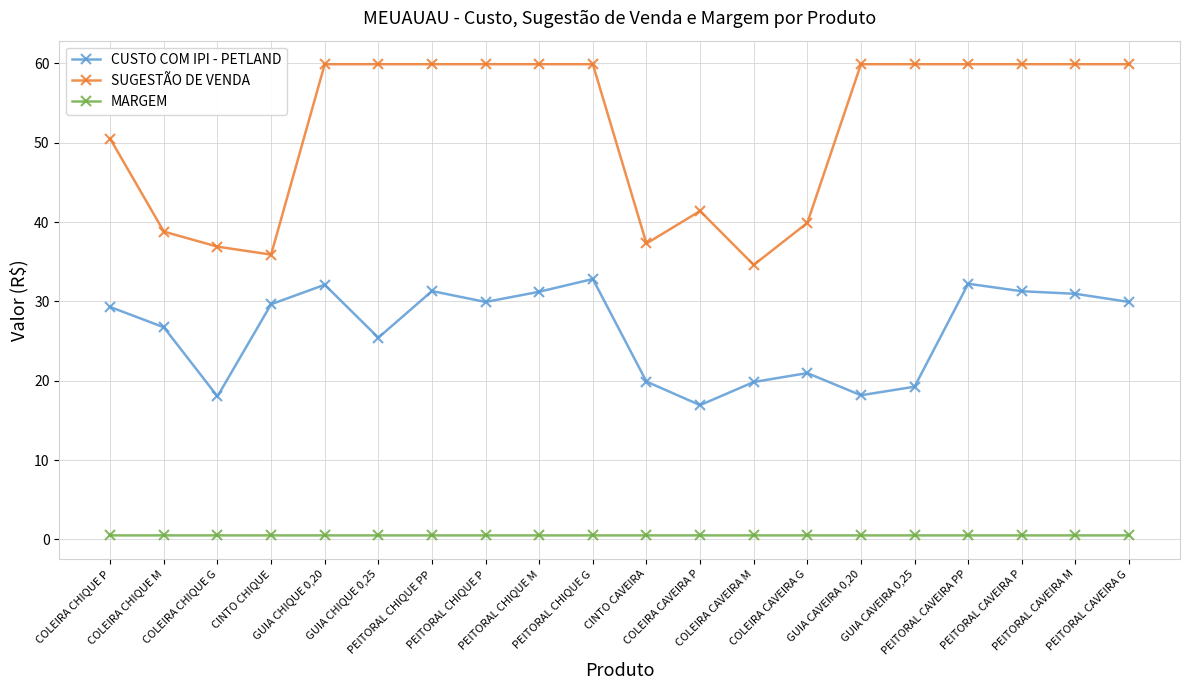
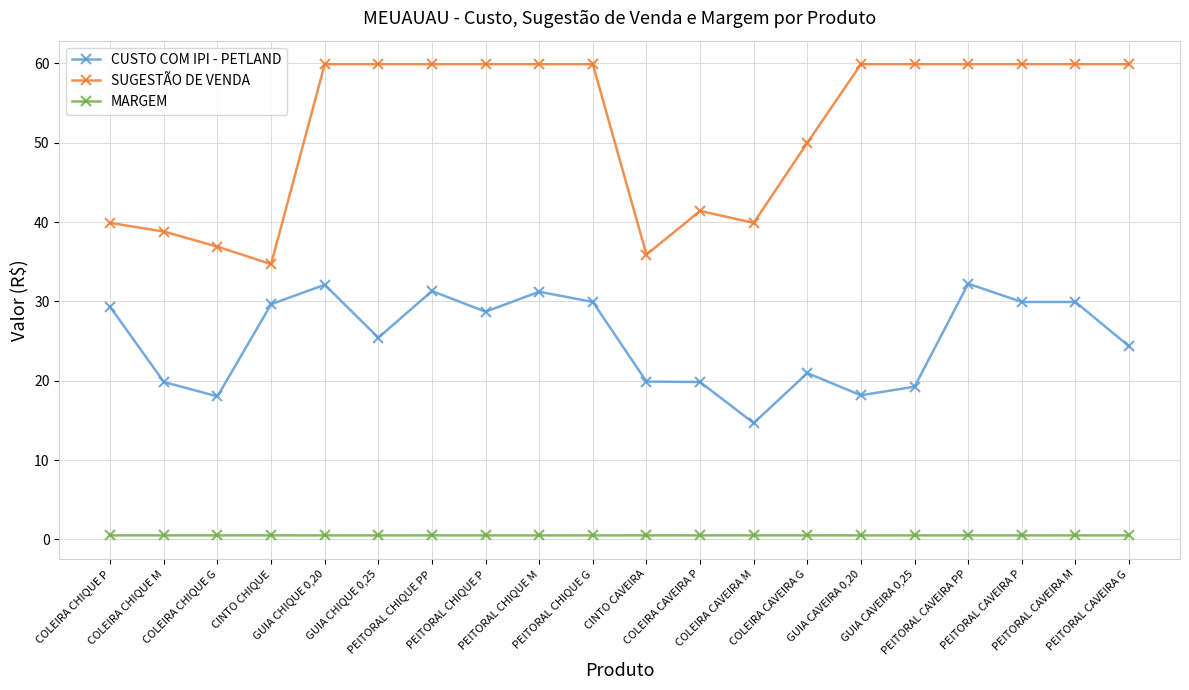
SUGESTÃO DE VENDA, COLEIRA CHIQUE P: 51 -> 40
CUSTO COM IPI - PETLAND, COLEIRA CHIQUE M: 27 -> 20
SUGESTÃO DE VENDA, CINTO CHIQUE: 36 -> 35
CUSTO COM IPI - PETLAND, PEITORAL CHIQUE P: 30 -> 29
CUSTO COM IPI - PETLAND, PEITORAL CHIQUE G: 33 -> 30
SUGESTÃO DE VENDA, CINTO CAVEIRA: 37 -> 36
CUSTO COM IPI - PETLAND, COLEIRA CAVEIRA P: 17 -> 20
CUSTO COM IPI - PETLAND, COLEIRA CAVEIRA M: 20 -> 15
SUGESTÃO DE VENDA, COLEIRA CAVEIRA M: 35 -> 40
SUGESTÃO DE VENDA, COLEIRA CAVEIRA G: 40 -> 50
CUSTO COM IPI - PETLAND, PEITORAL CAVEIRA P: 31 -> 30
CUSTO COM IPI - PETLAND, PEITORAL CAVEIRA M: 31 -> 30
CUSTO COM IPI - PETLAND, PEITORAL CAVEIRA G: 30 -> 24
